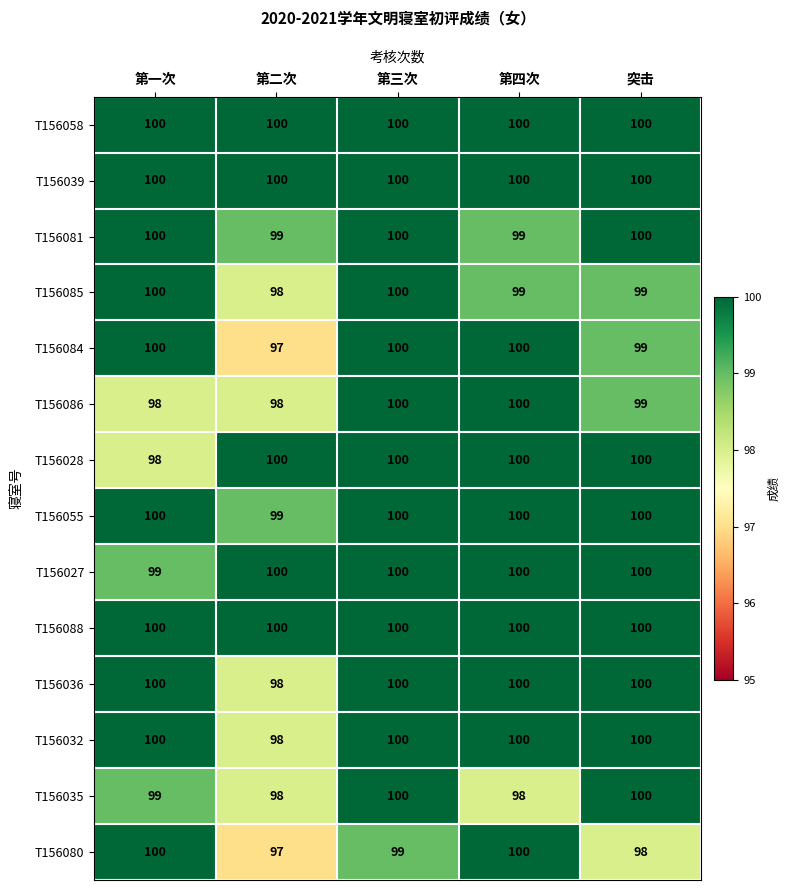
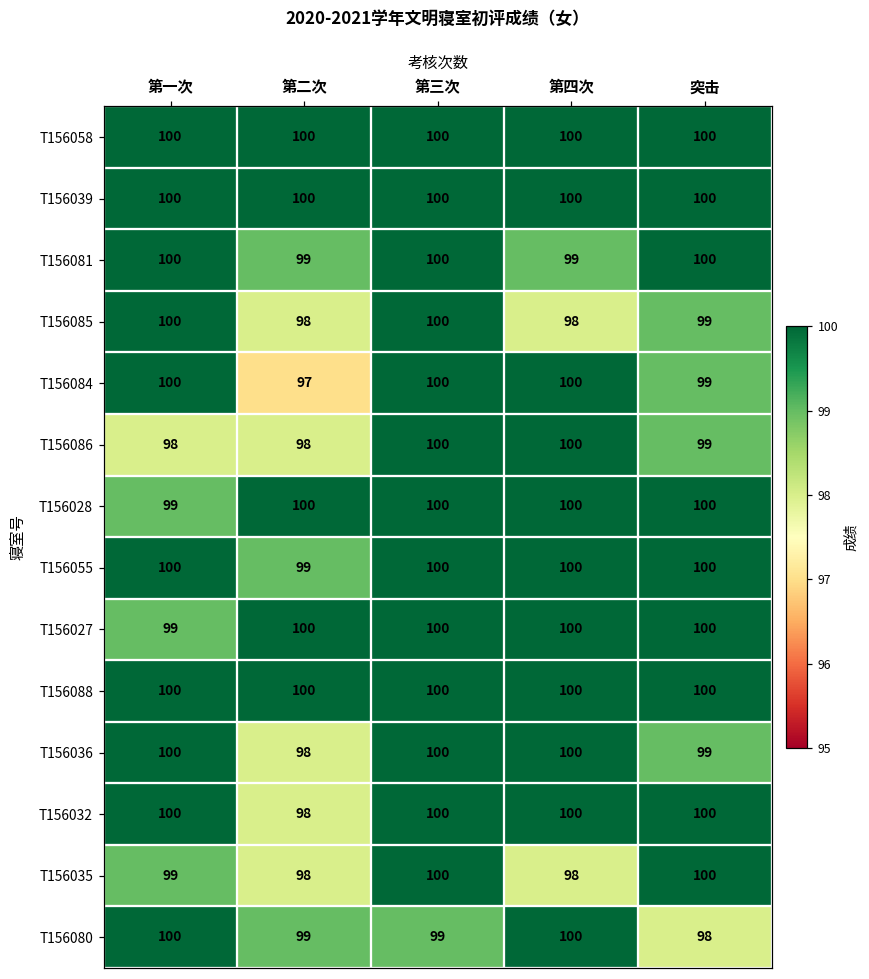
T156085, 第四次: 99 -> 98
T156028, 第一次: 98 -> 99
T156036, 突击: 100 -> 99
T156080, 第二次: 97 -> 99
